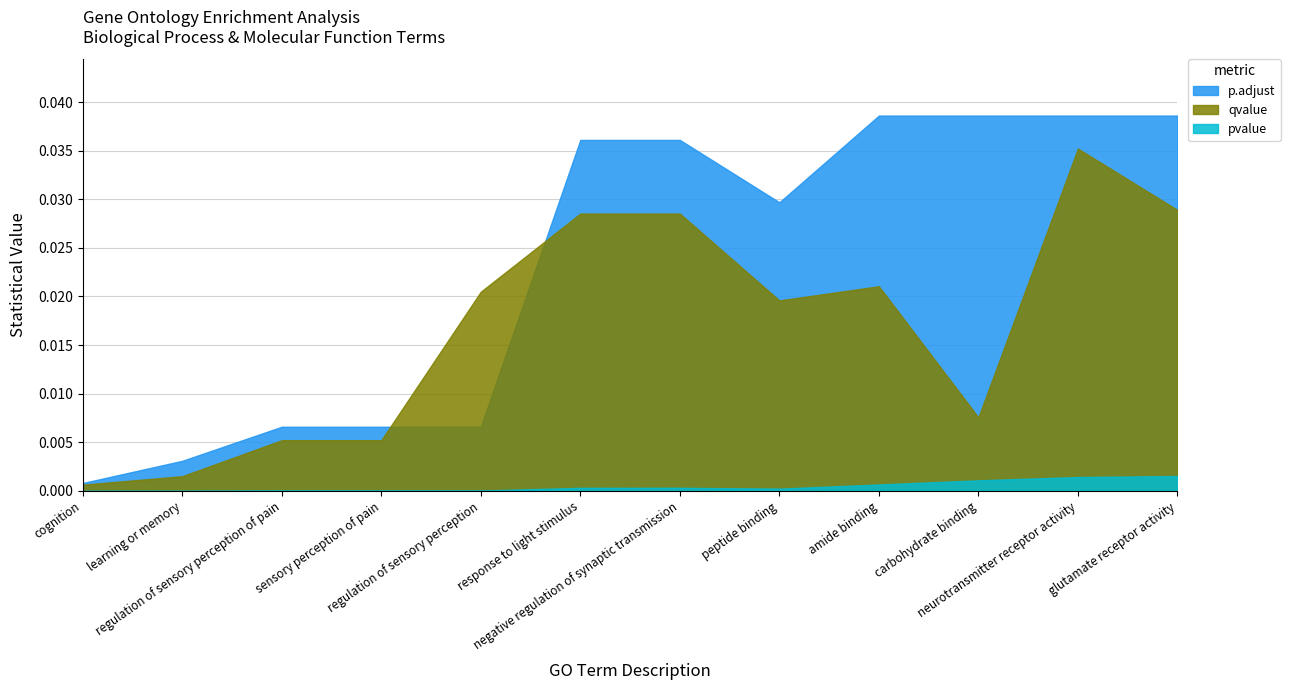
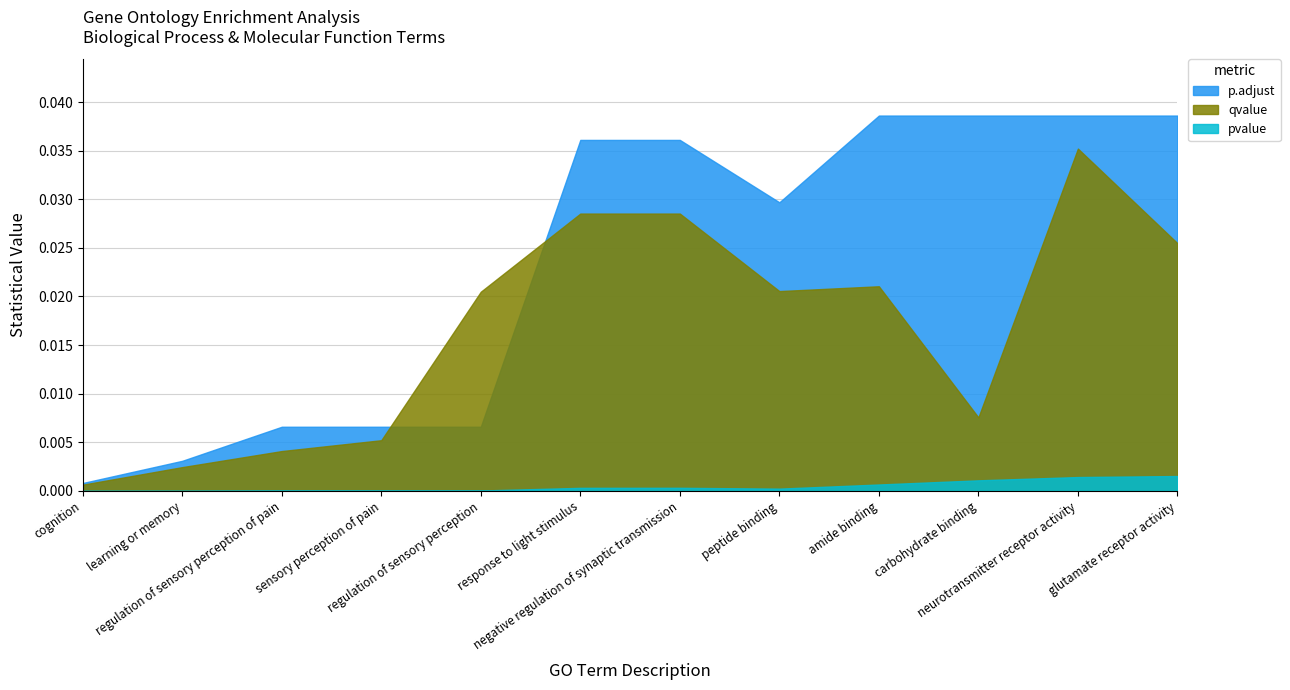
qvalue, learning or memory: 0.0015 -> 0.0024
qvalue, regulation of sensory perception of pain: 0.005 -> 0.004
qvalue, peptide binding: 0.020 -> 0.021
qvalue, glutamate receptor activity: 0.029 -> 0.025
